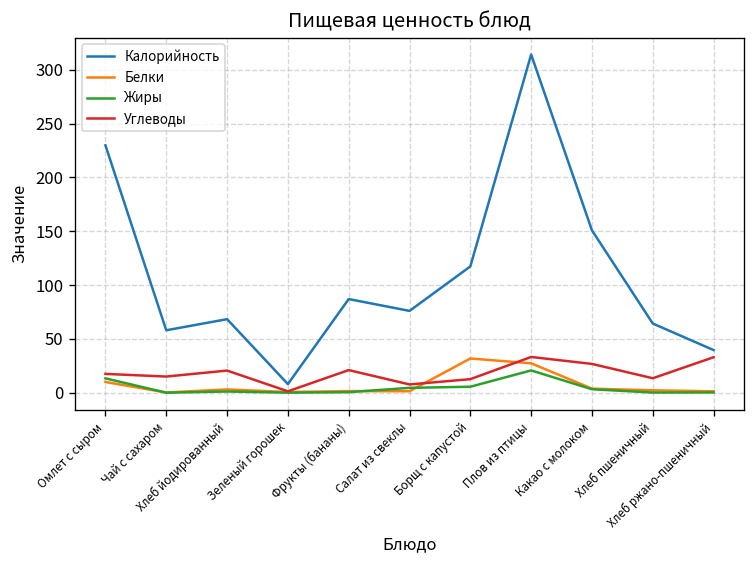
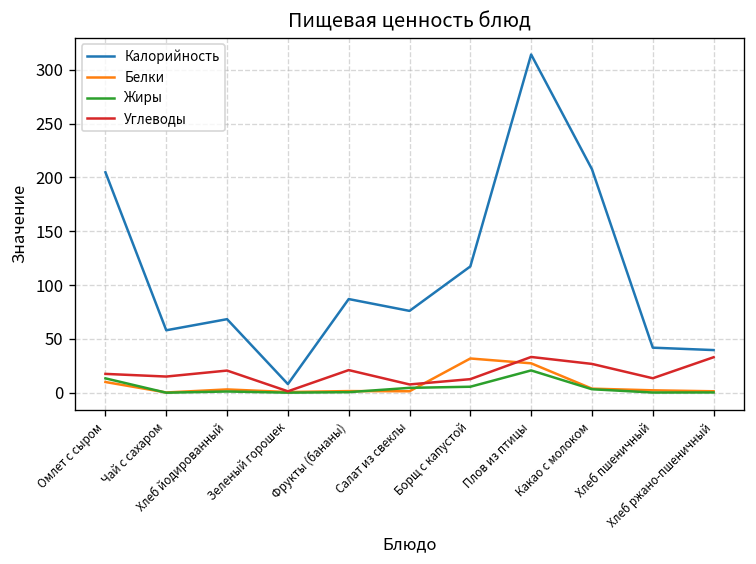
Калорийность, Омлет с сыром: 230 -> 200
Калорийность, Какао с молоком: 150 -> 210
Калорийность, Хлеб пшеничный: 60 -> 40
